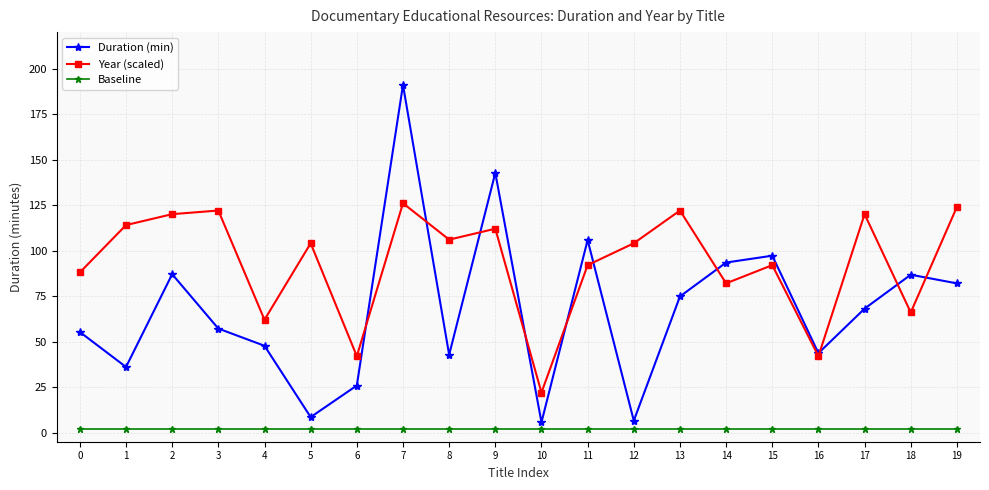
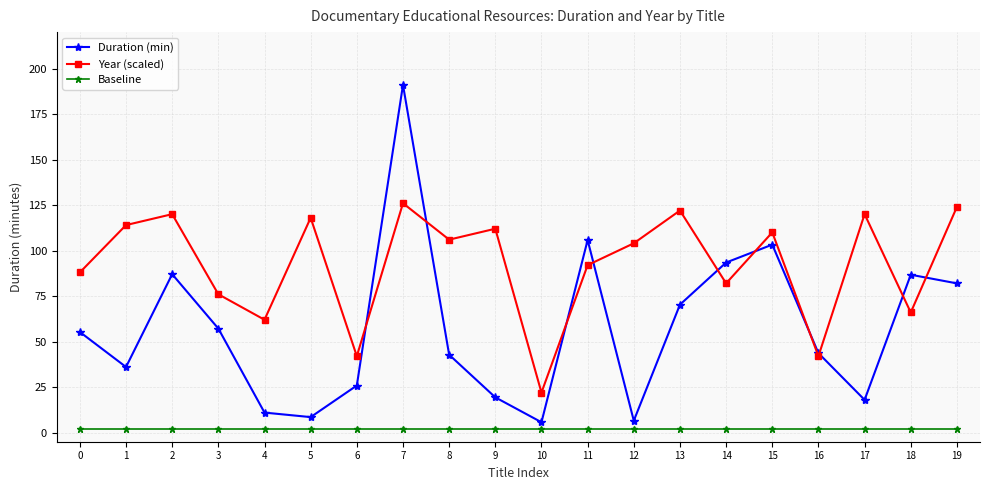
Year (scaled), 3: 122 -> 76
Duration (min), 4: 48 -> 11
Year (scaled), 5: 104 -> 118
Duration (min), 9: 143 -> 19
Duration (min), 13: 75 -> 70
Duration (min), 15: 97 -> 103
Year (scaled), 15: 92 -> 110
Duration (min), 17: 68 -> 18
